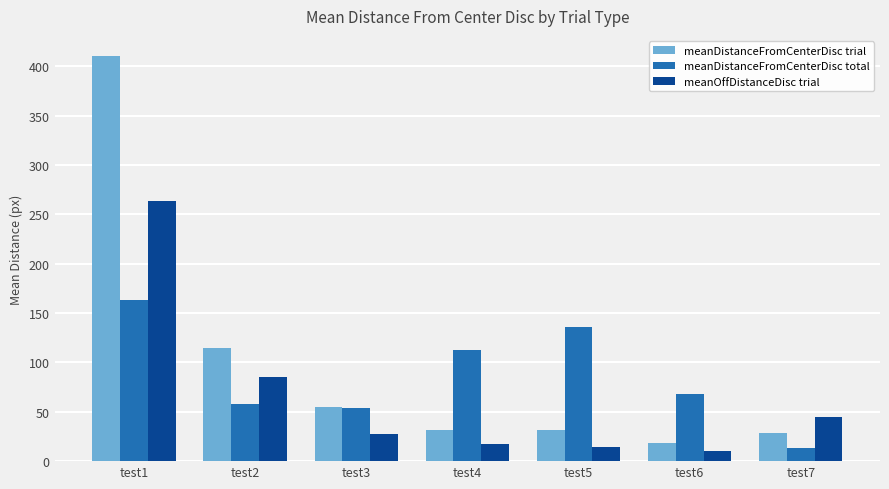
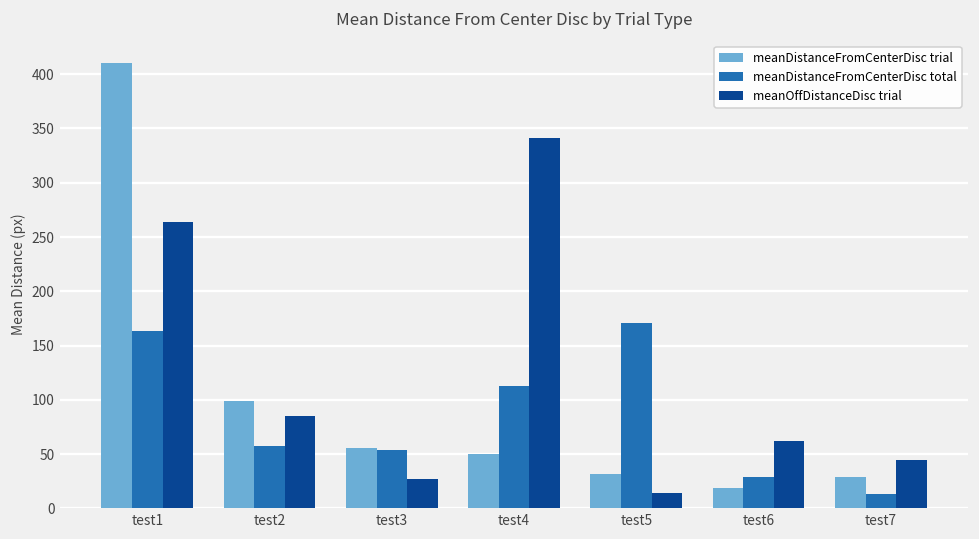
meanDistanceFromCenterDisc trial, test2: 110 -> 100
meanDistanceFromCenterDisc trial, test4: 30 -> 50
meanOffDistanceDisc trial, test4: 20 -> 340
meanDistanceFromCenterDisc total, test5: 140 -> 170
meanDistanceFromCenterDisc total, test6: 70 -> 30
meanOffDistanceDisc trial, test6: 10 -> 60
